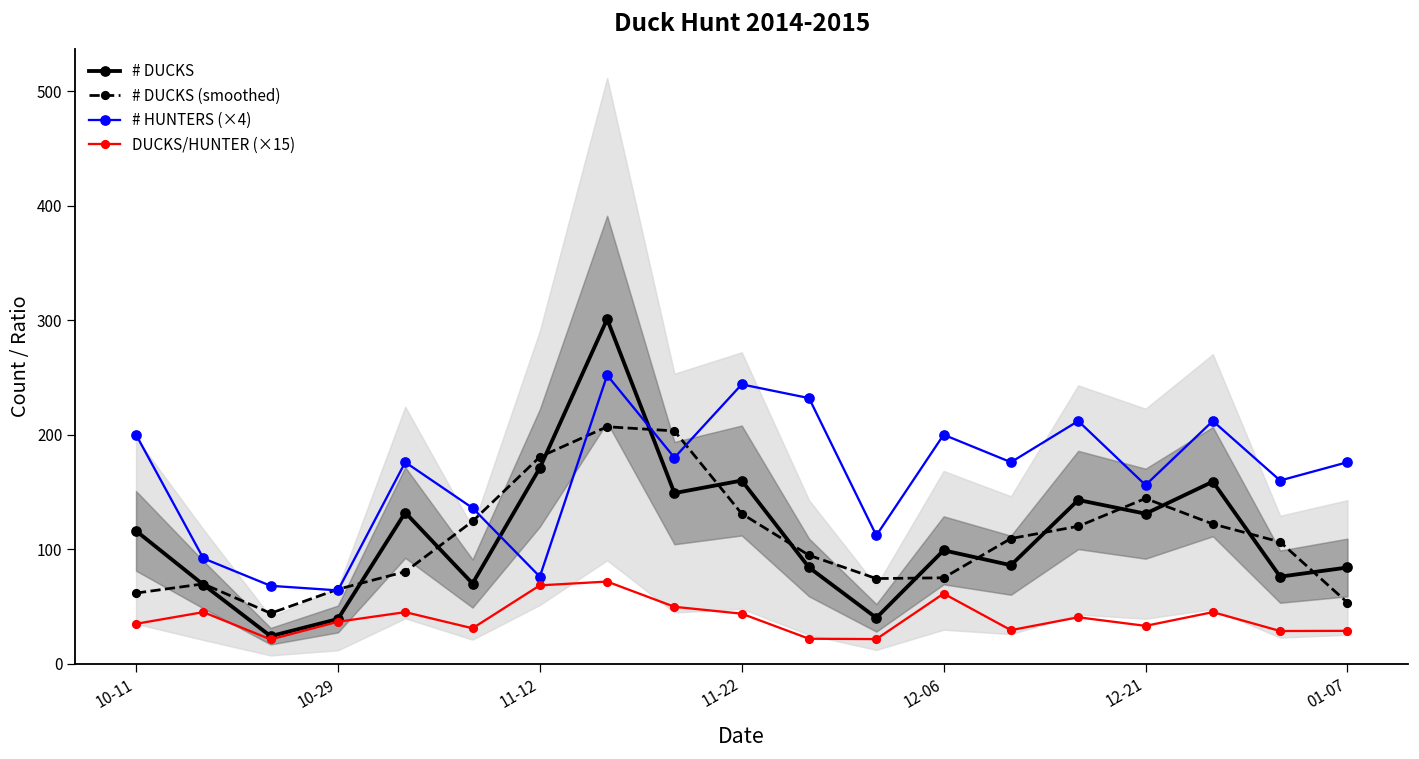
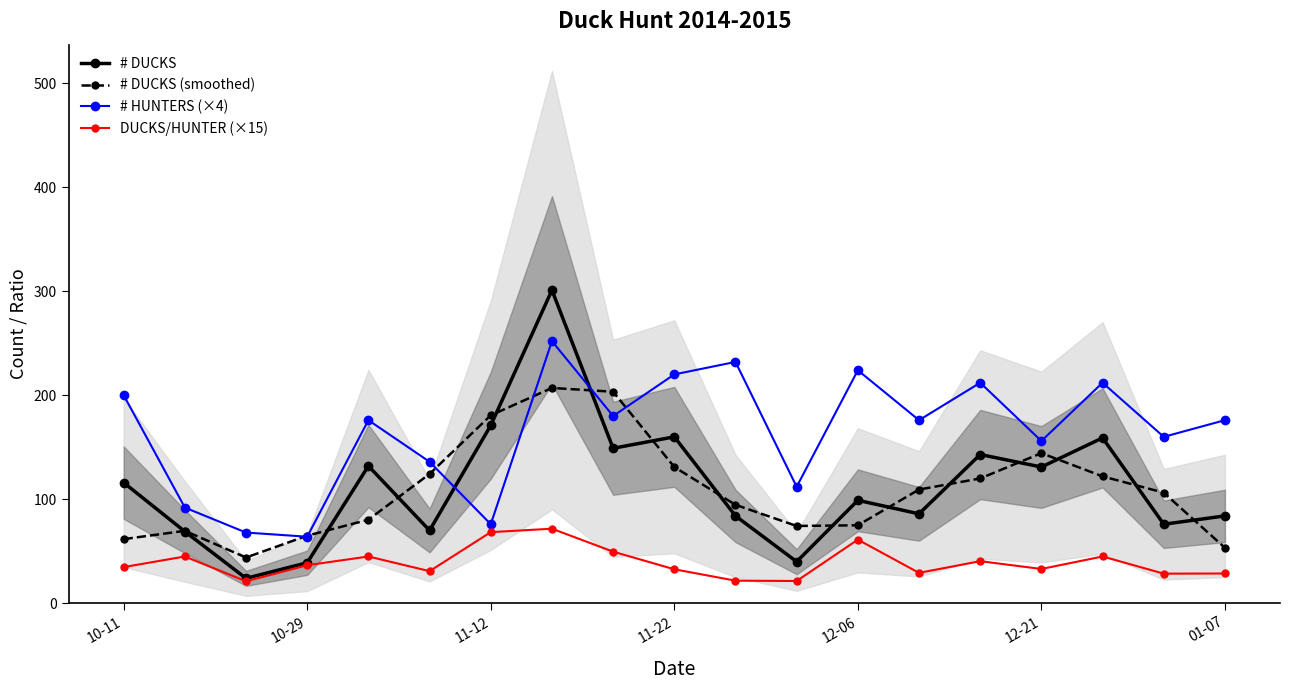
# HUNTERS (×4), 11-22: 244 -> 220
DUCKS/HUNTER (×15), 11-22: 44 -> 33
# HUNTERS (×4), 12-06: 200 -> 224
